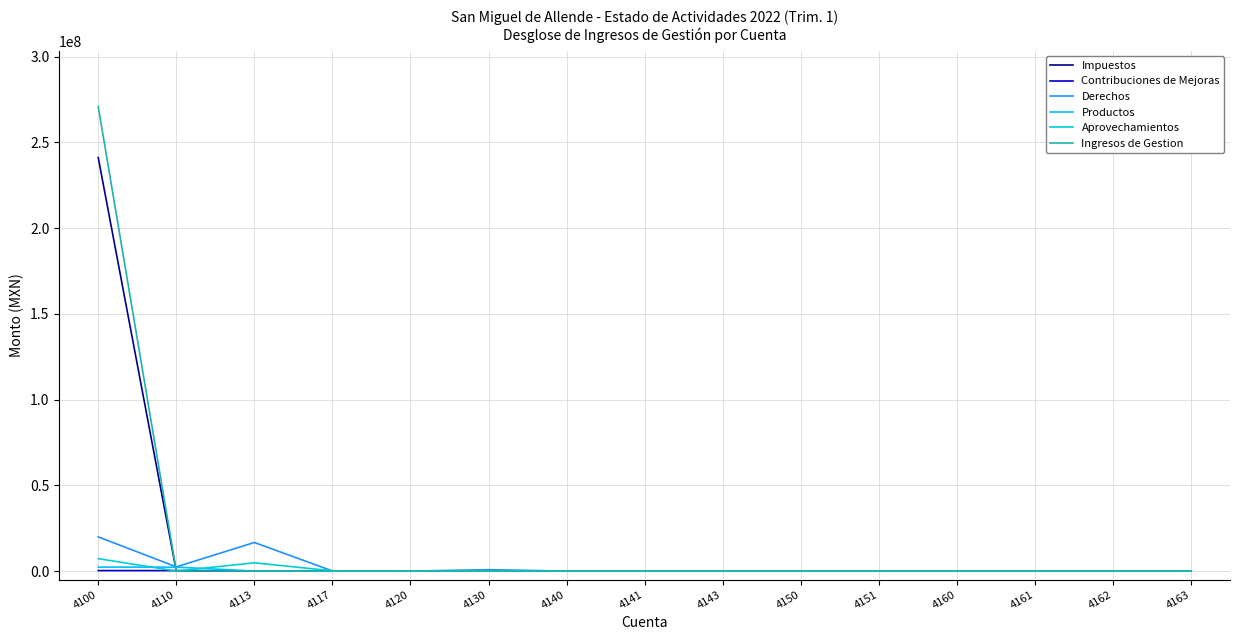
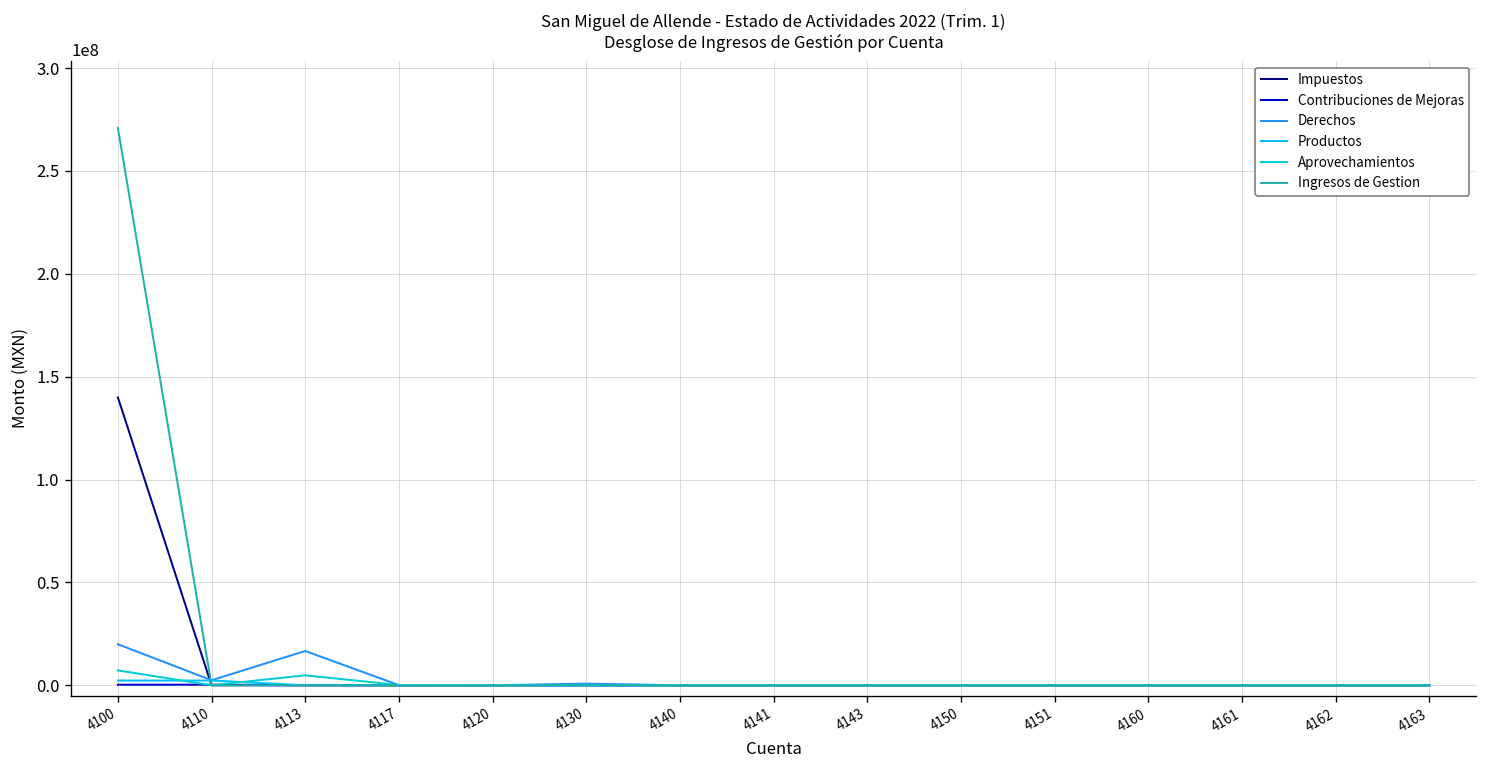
Impuestos, 4100: 241000000 -> 140000000
